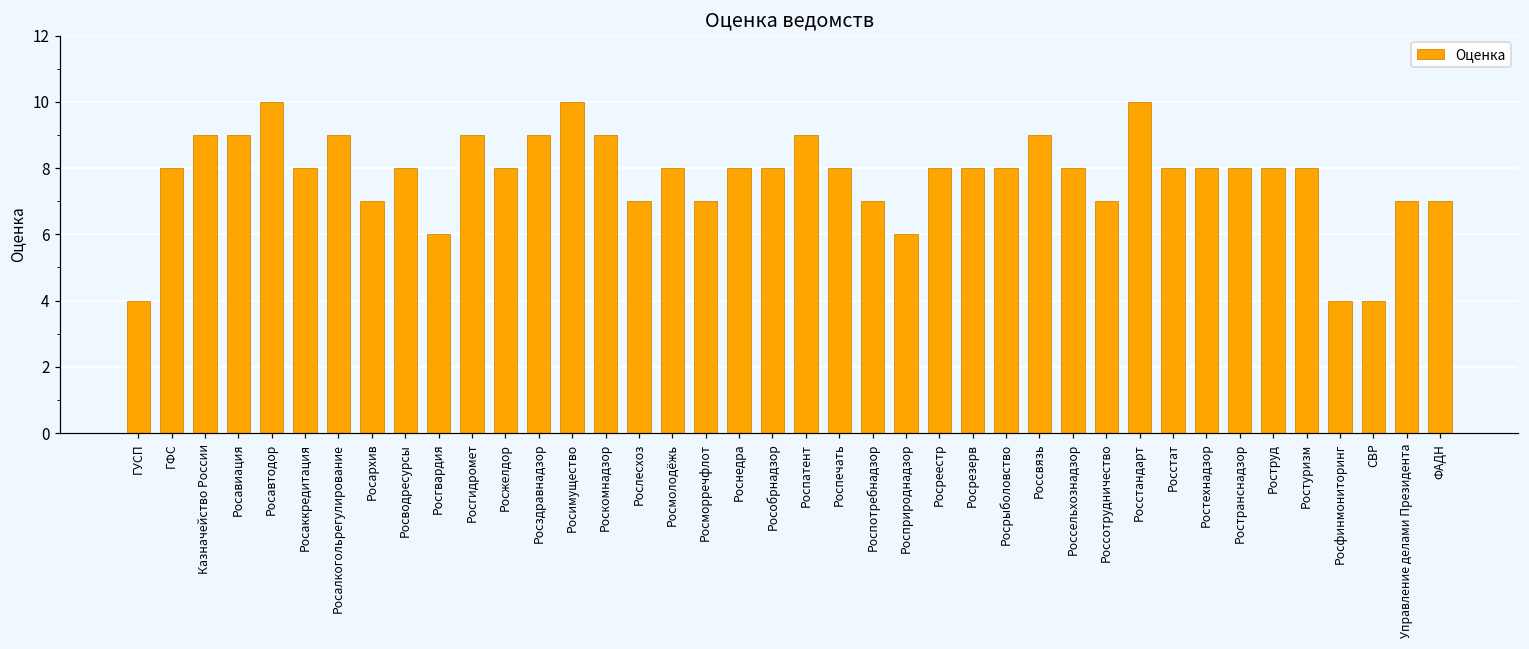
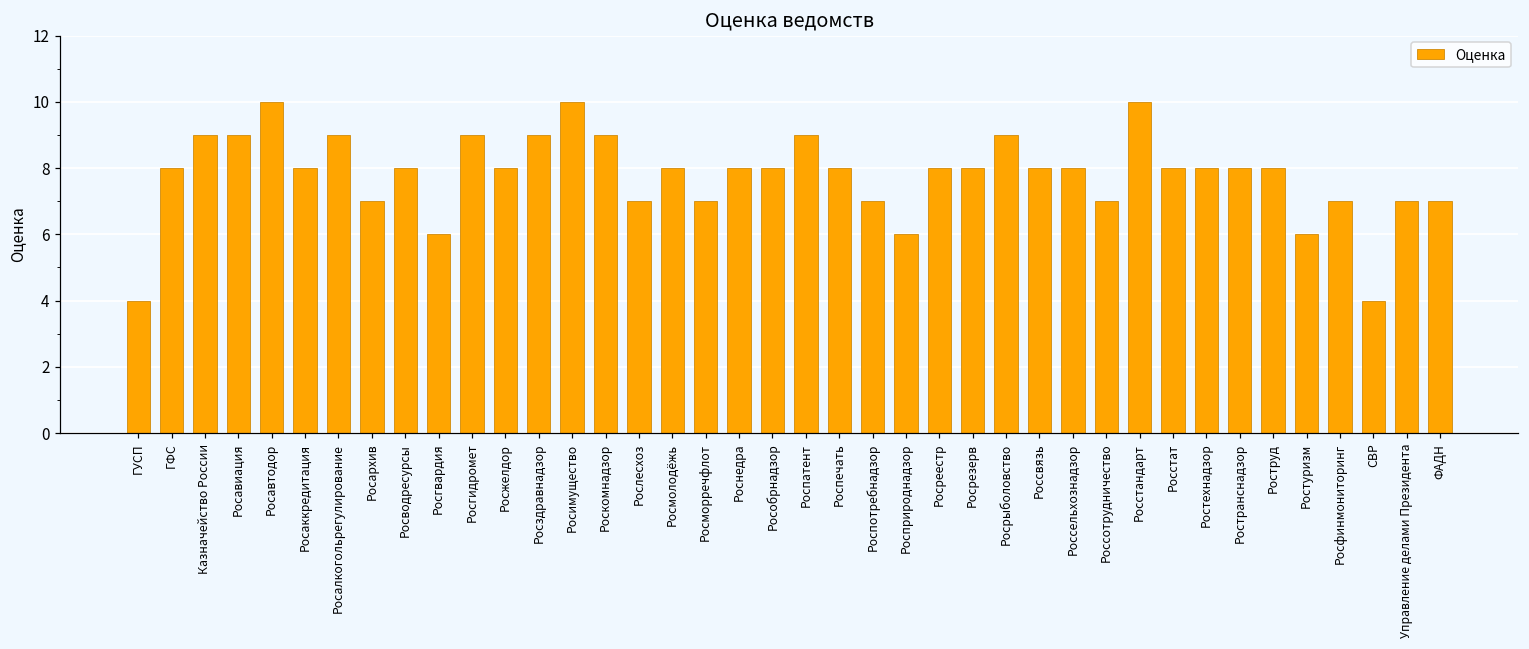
Росрыболовство: 8 -> 9
Россвязь: 9 -> 8
Ростуризм: 8 -> 6
Росфинмониторинг: 4 -> 7
